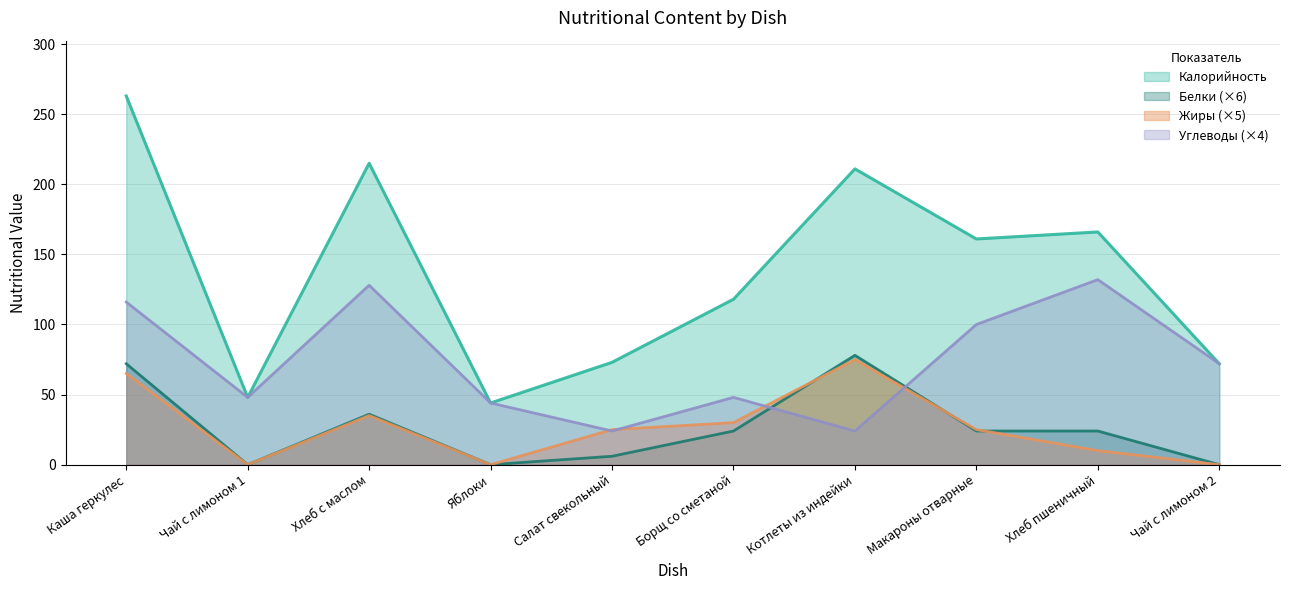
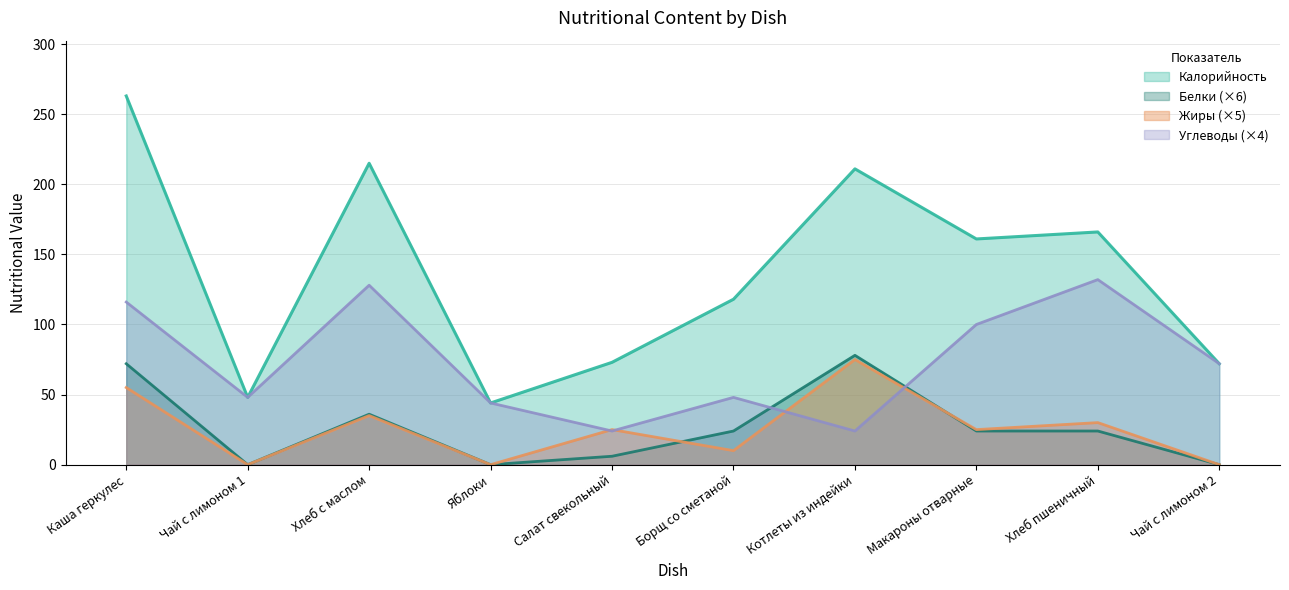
Жиры (×5), Каша геркулес: 65 -> 55
Жиры (×5), Борщ со сметаной: 30 -> 10
Жиры (×5), Хлеб пшеничный: 10 -> 30
